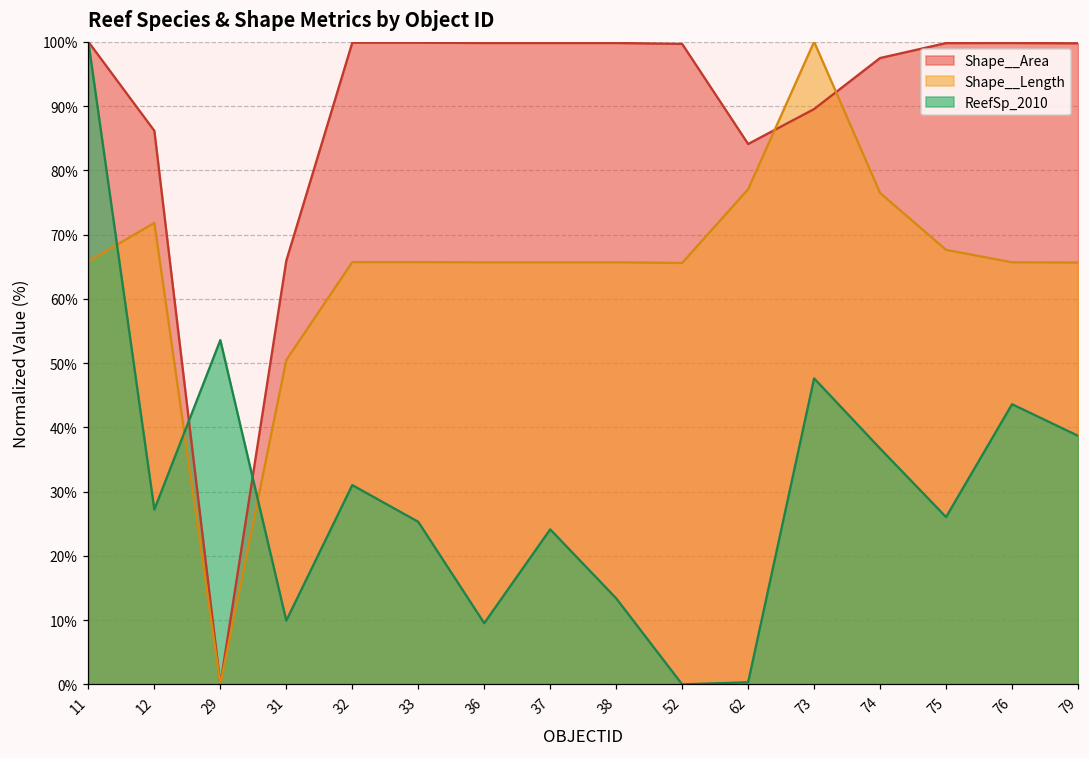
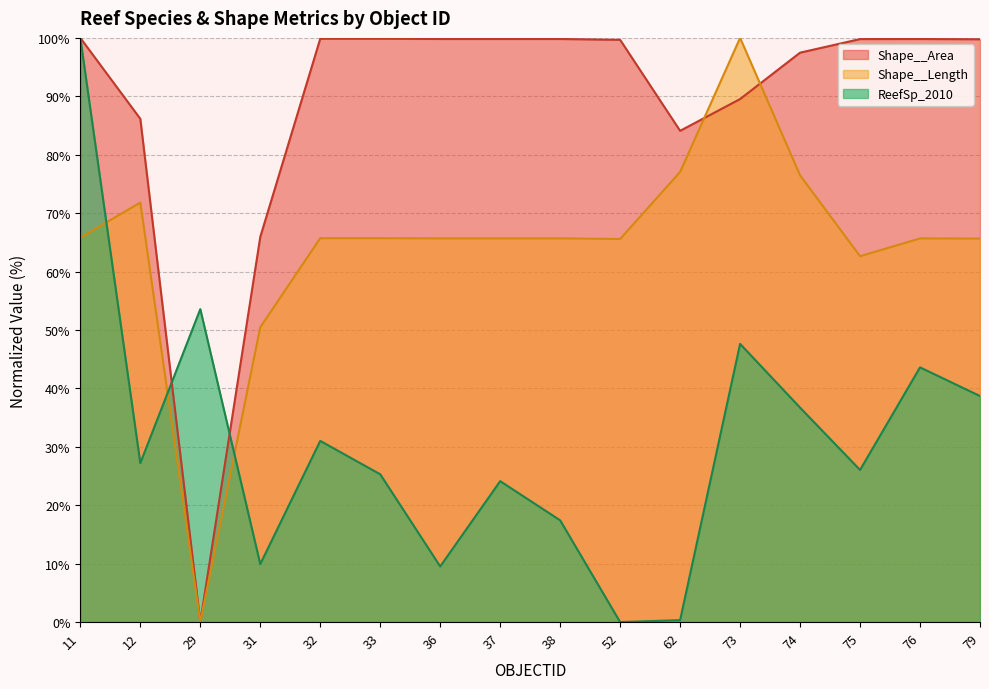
ReefSp_2010, 38: 13% -> 17%
Shape__Length, 75: 68% -> 63%
